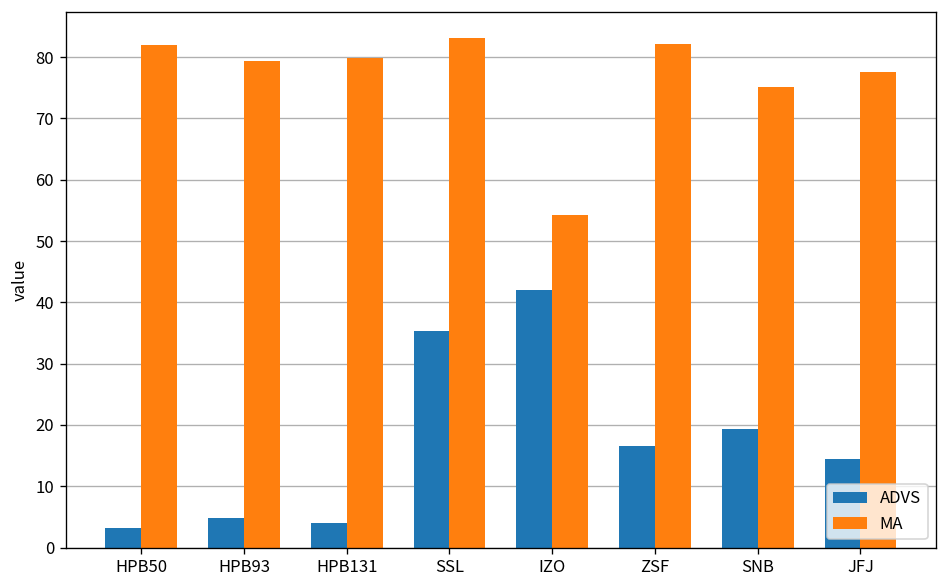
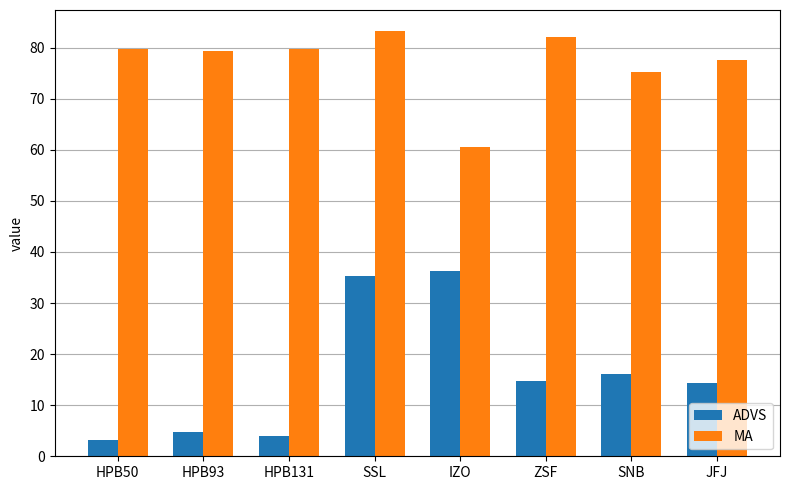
MA, HPB50: 82 -> 80
ADVS, IZO: 42 -> 36
MA, IZO: 54 -> 61
ADVS, ZSF: 17 -> 15
ADVS, SNB: 19 -> 16
